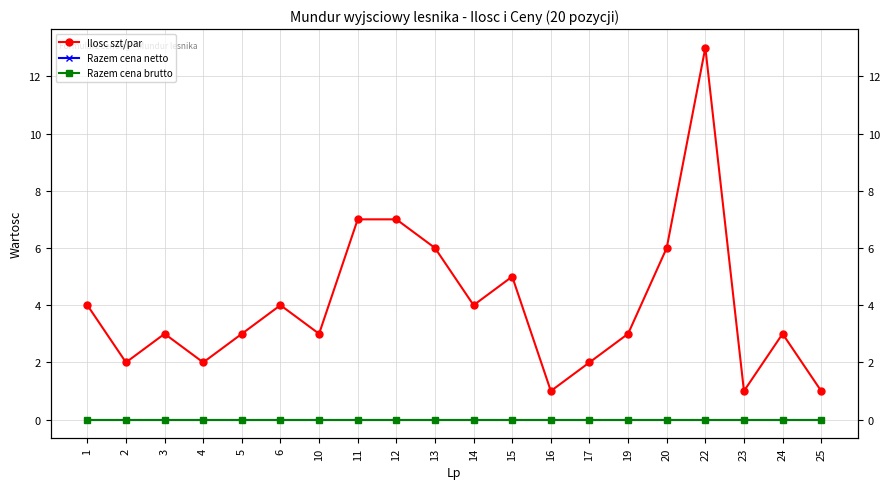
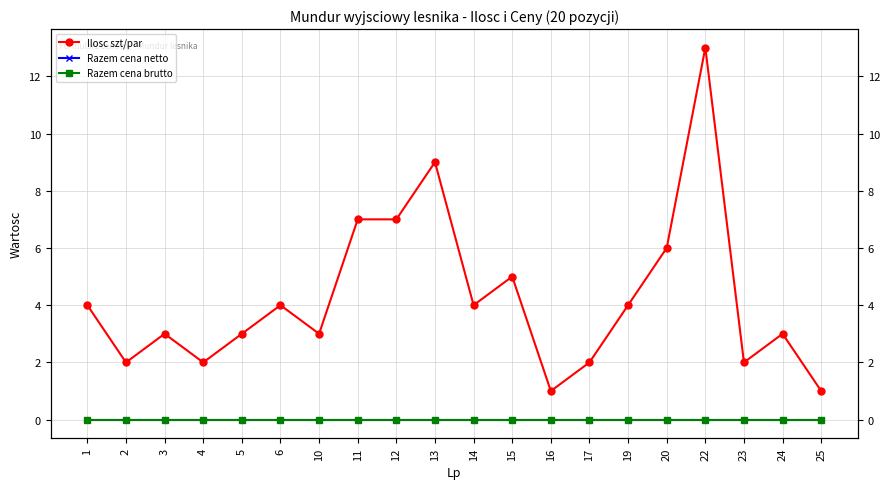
Ilosc szt/par, 13: 6 -> 9
Ilosc szt/par, 19: 3 -> 4
Ilosc szt/par, 23: 1 -> 2
